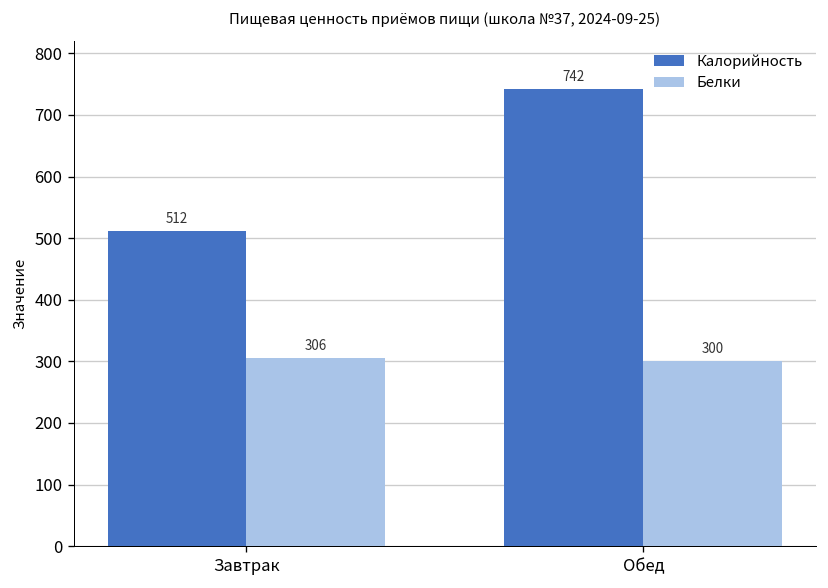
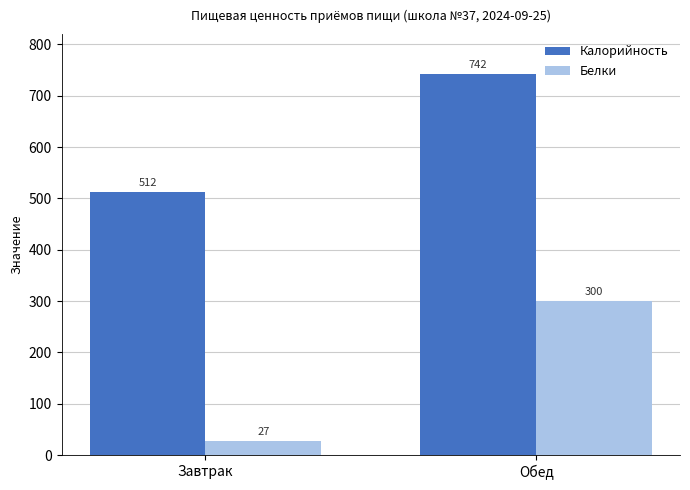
Белки, Завтрак: 306 -> 27
